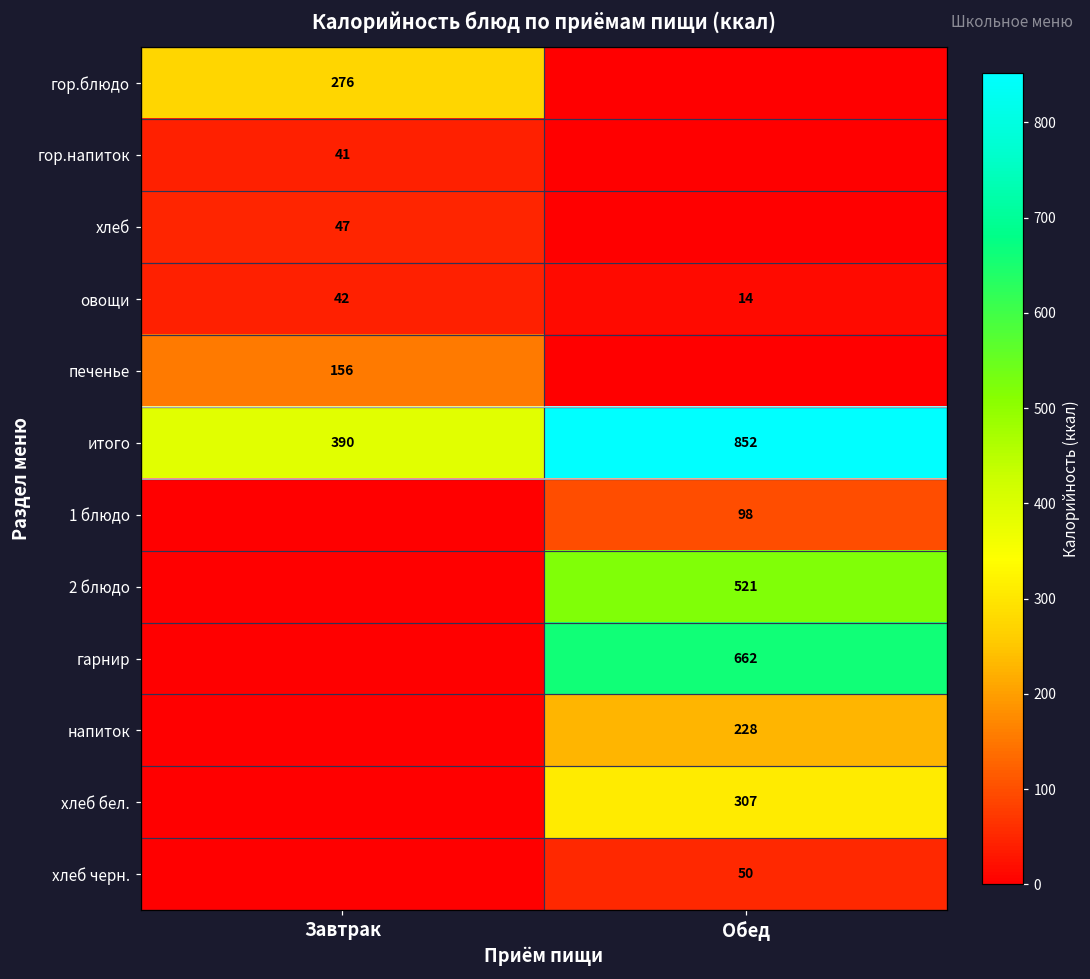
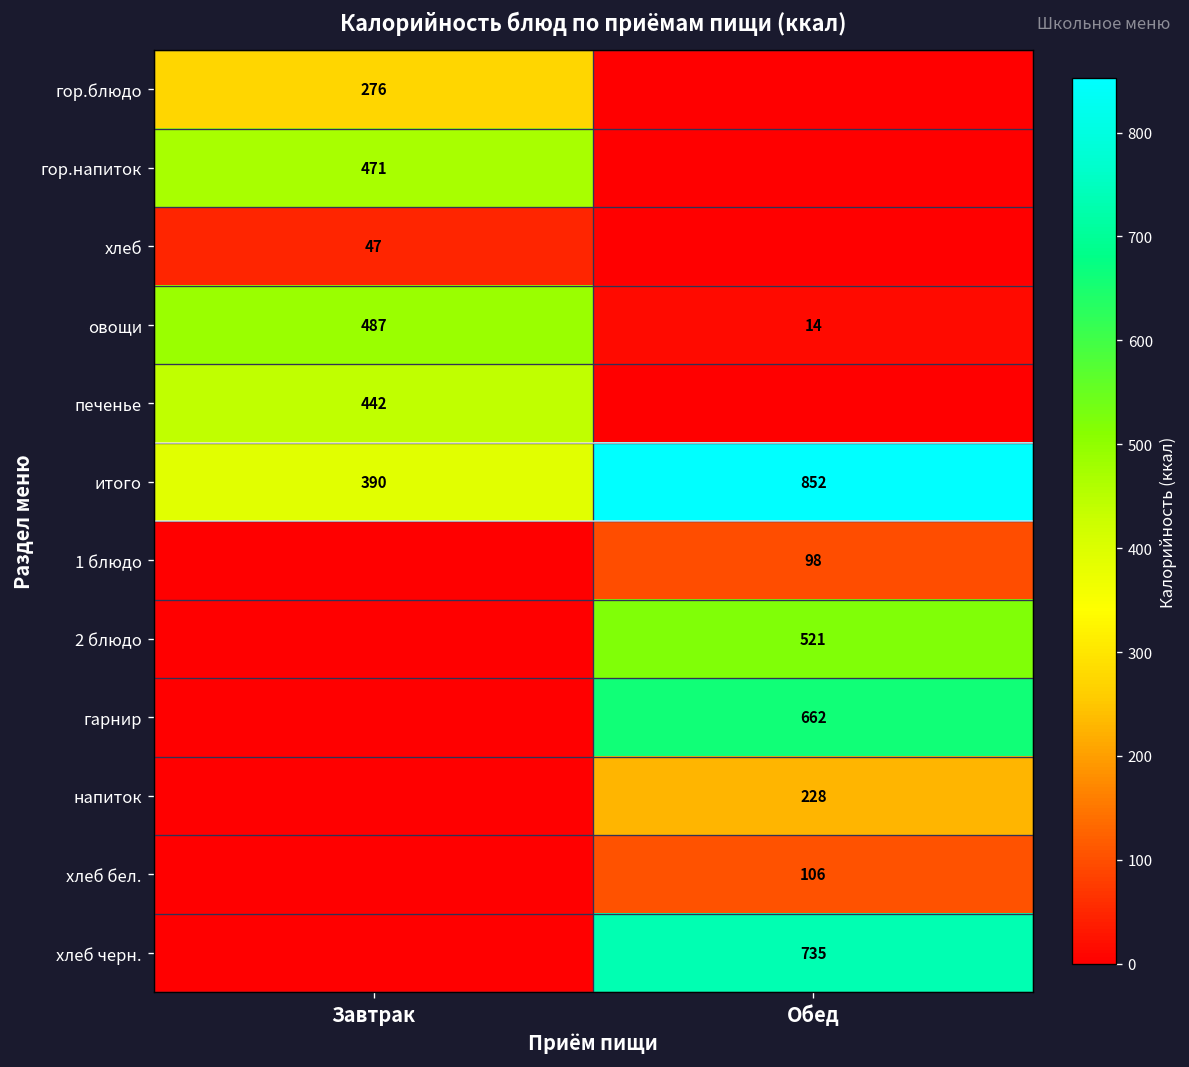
гор.напиток, Завтрак: 41 -> 471
овощи, Завтрак: 42 -> 487
печенье, Завтрак: 156 -> 442
хлеб бел., Обед: 307 -> 106
хлеб черн., Обед: 50 -> 735
